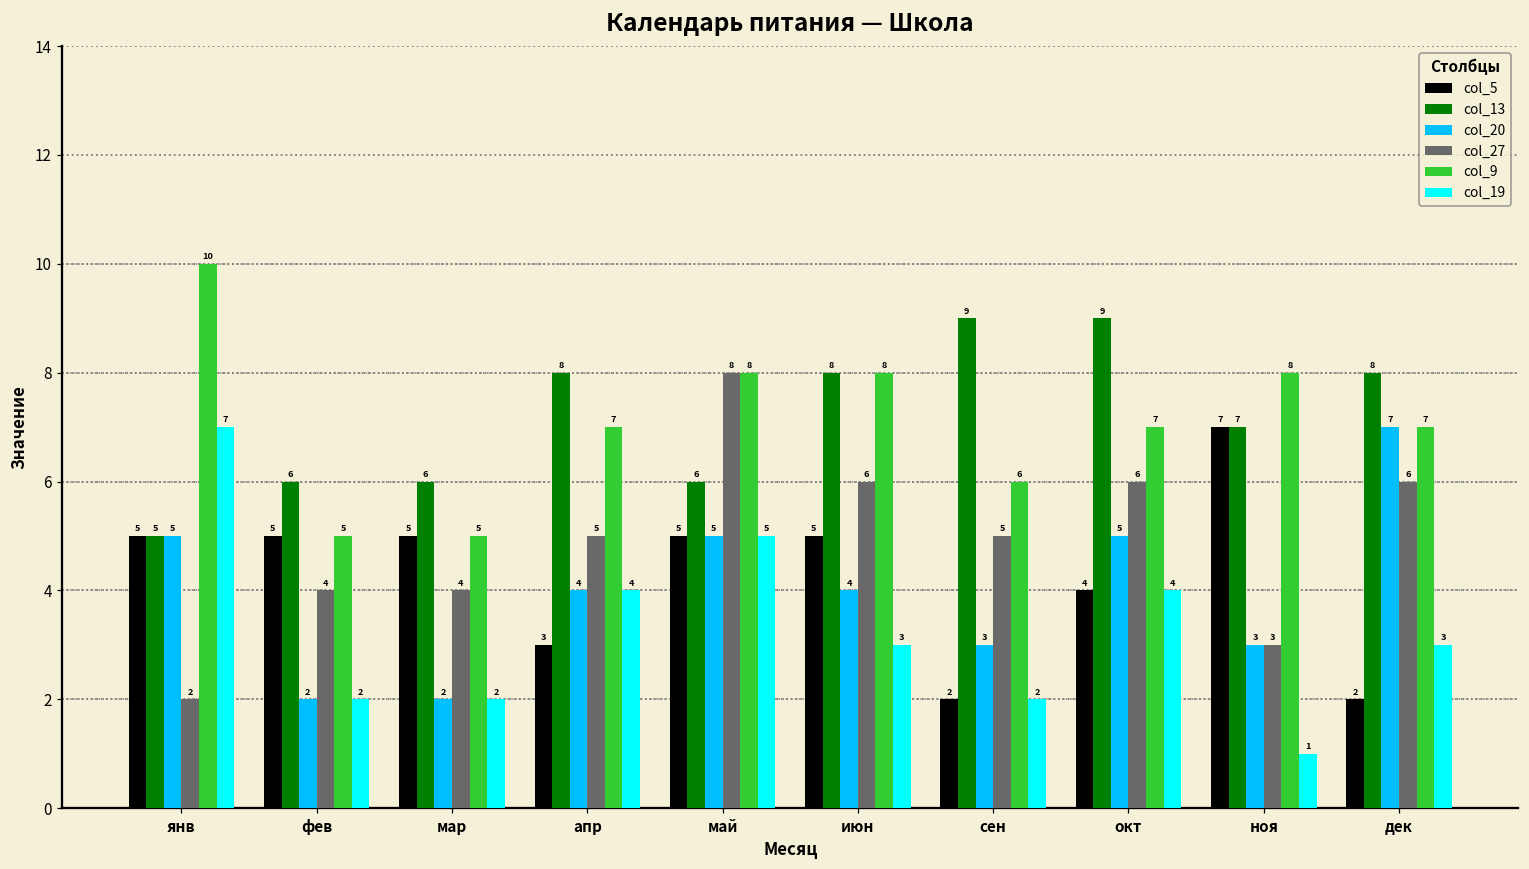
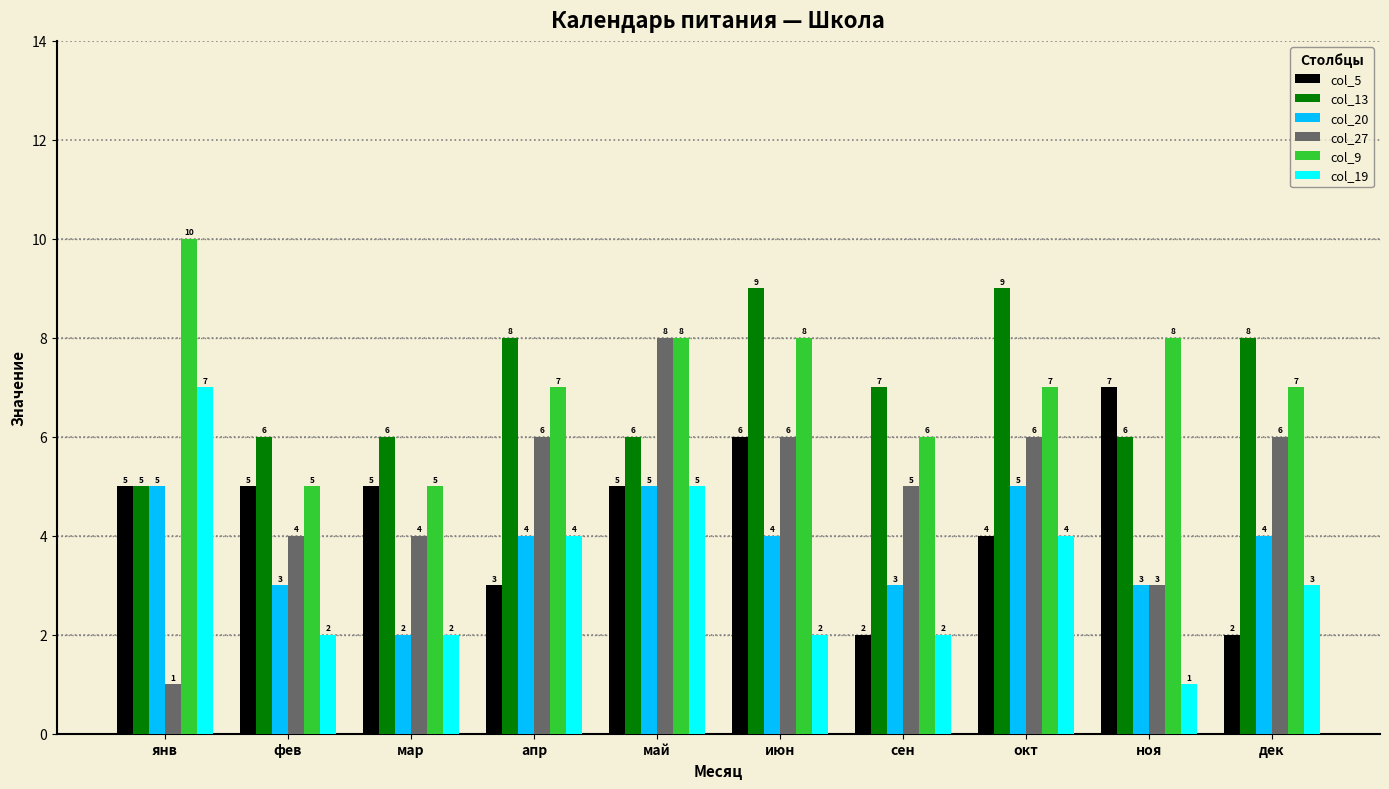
col_27, янв: 2 -> 1
col_20, фев: 2 -> 3
col_27, апр: 5 -> 6
col_5, июн: 5 -> 6
col_13, июн: 8 -> 9
col_19, июн: 3 -> 2
col_13, сен: 9 -> 7
col_13, ноя: 7 -> 6
col_20, дек: 7 -> 4
